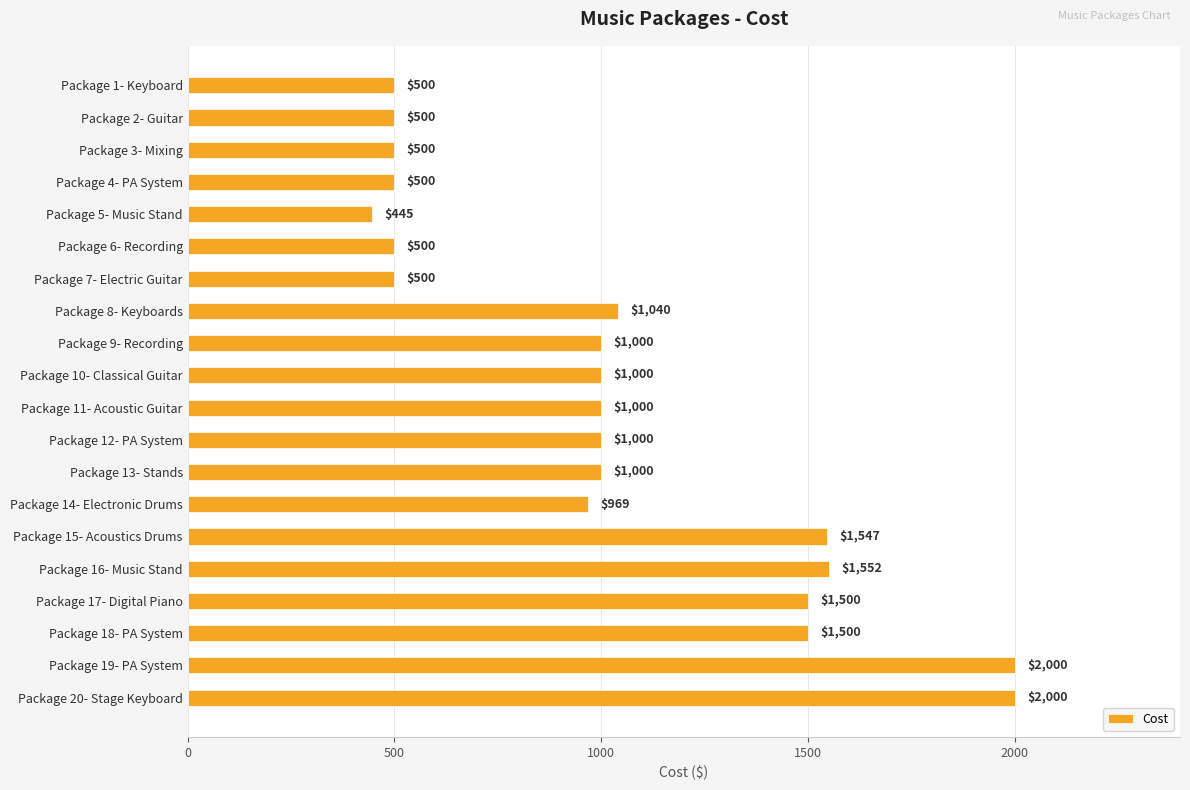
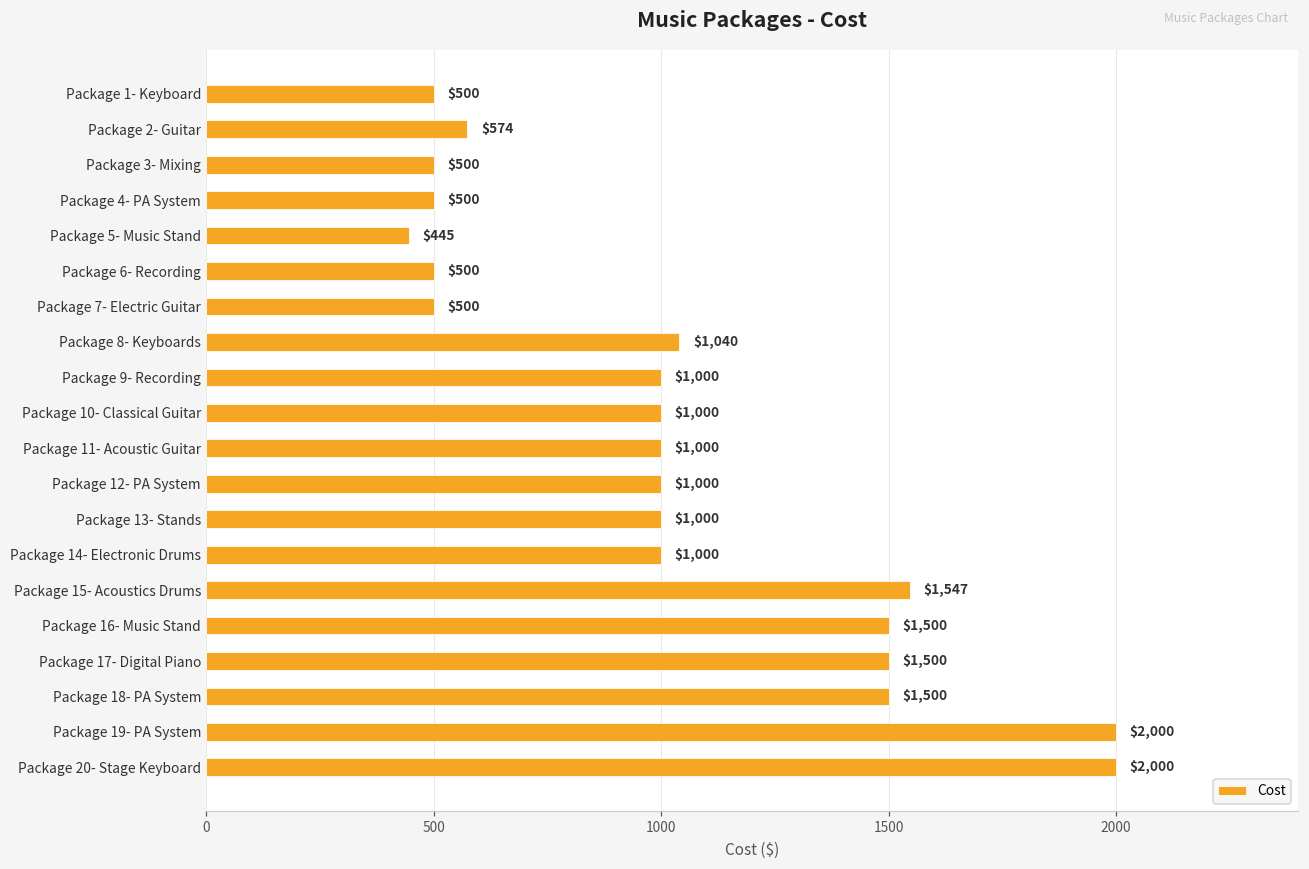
Package 2- Guitar: $500 -> $574
Package 14- Electronic Drums: $969 -> $1,000
Package 16- Music Stand: $1,552 -> $1,500
